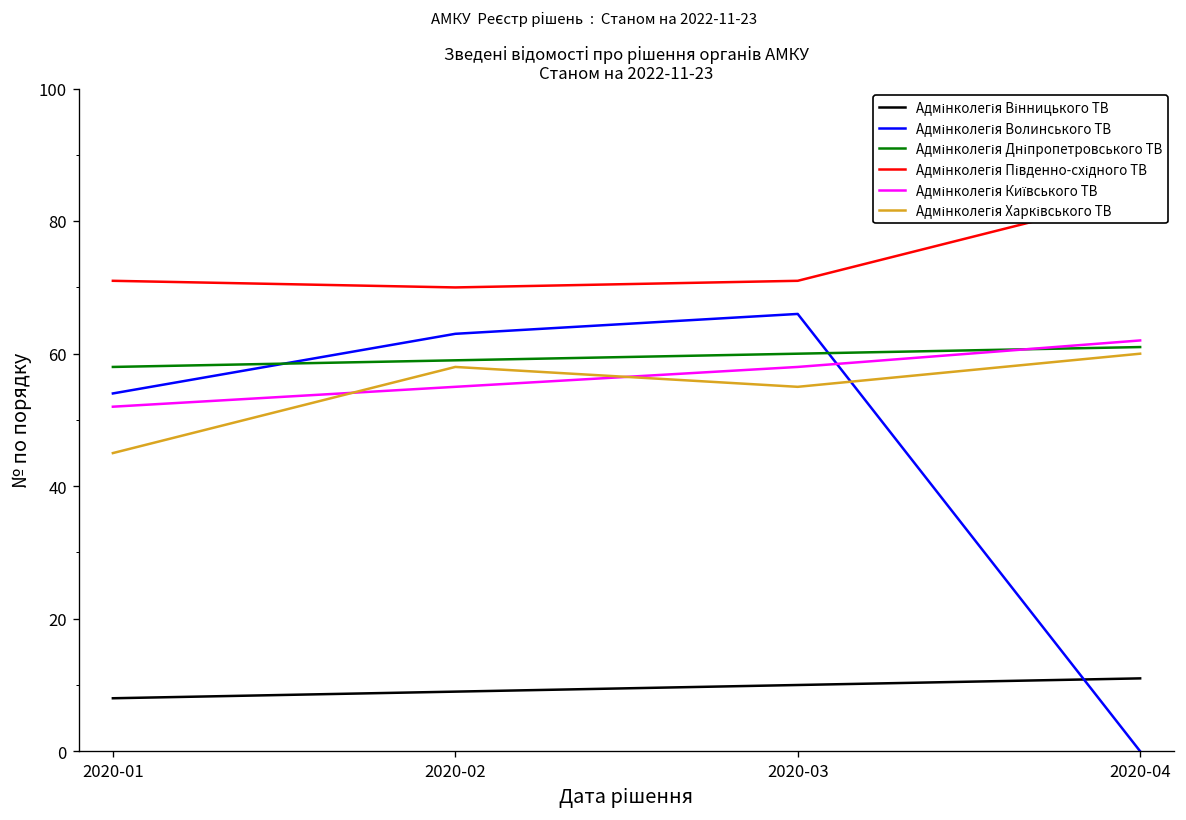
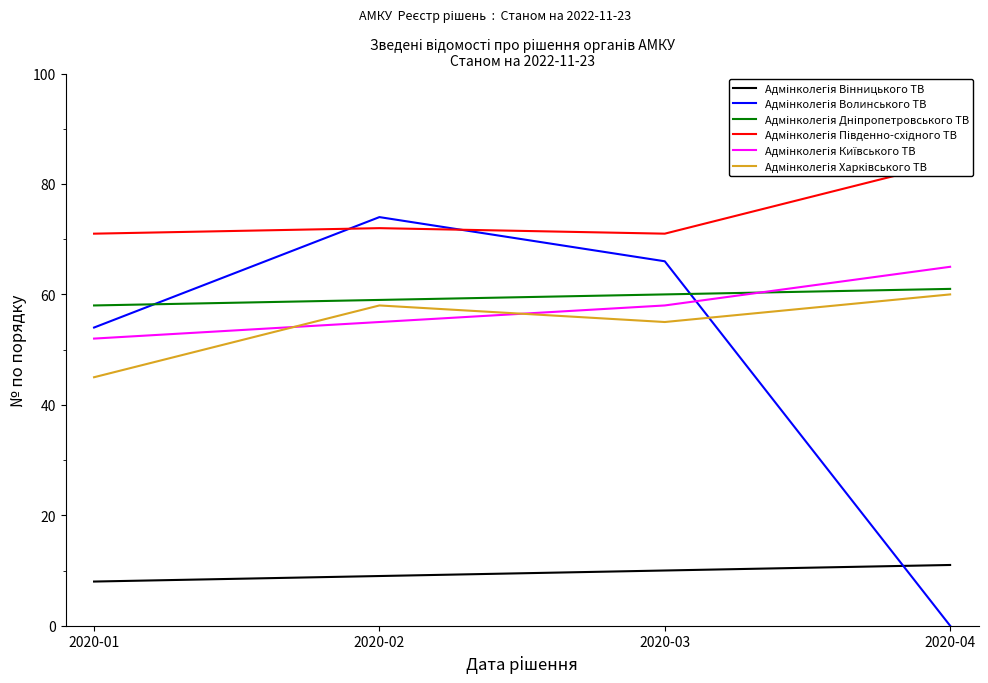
Адмінколегія Волинського ТВ, 2020-02: 63 -> 74
Адмінколегія Південно-східного ТВ, 2020-02: 70 -> 72
Адмінколегія Київського ТВ, 2020-04: 62 -> 65
